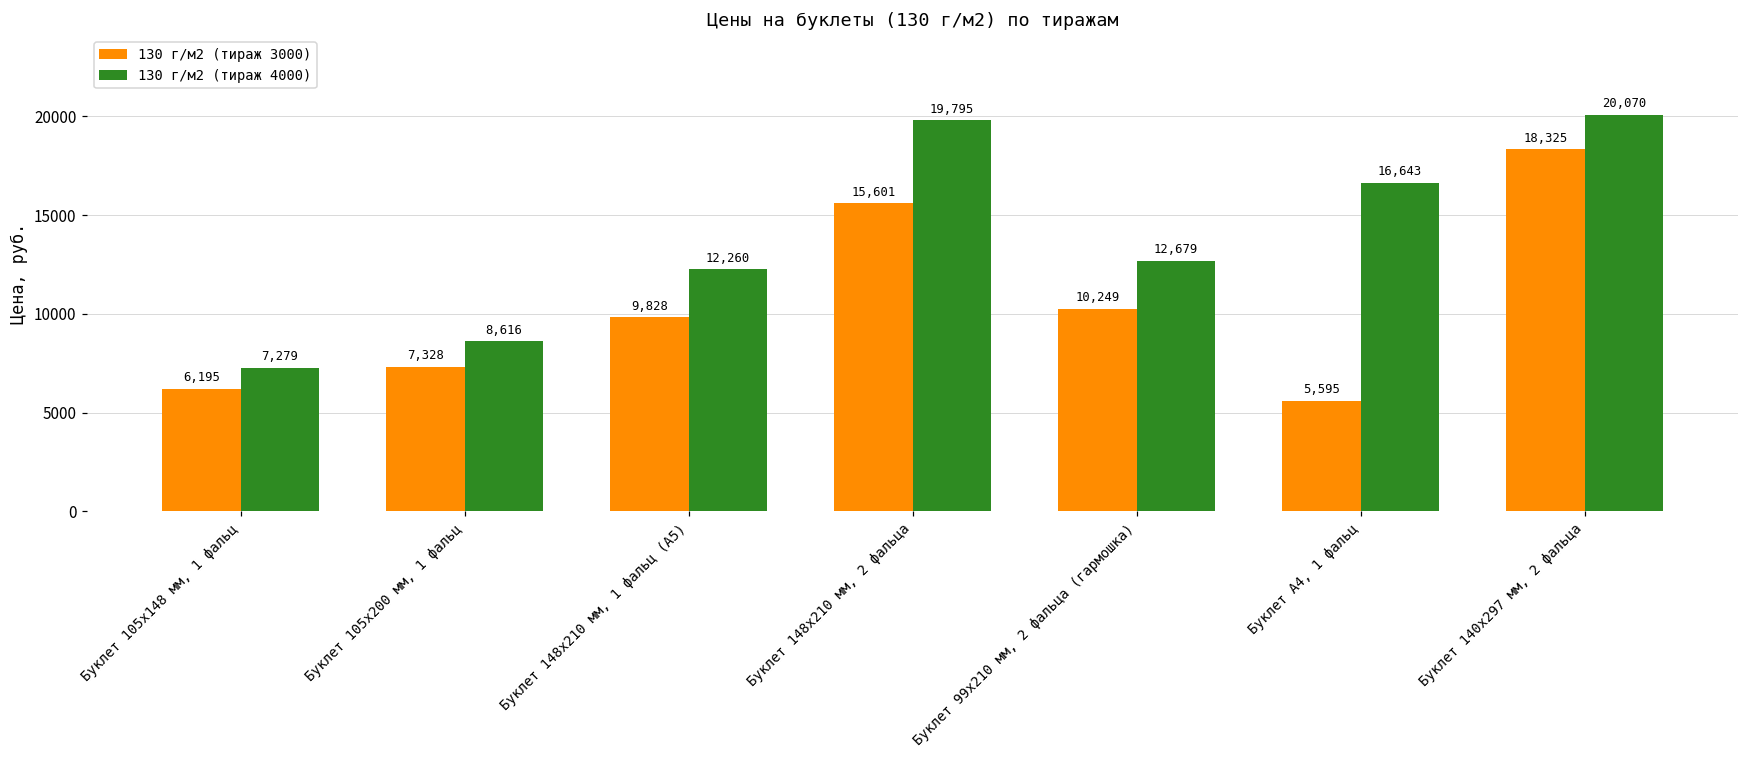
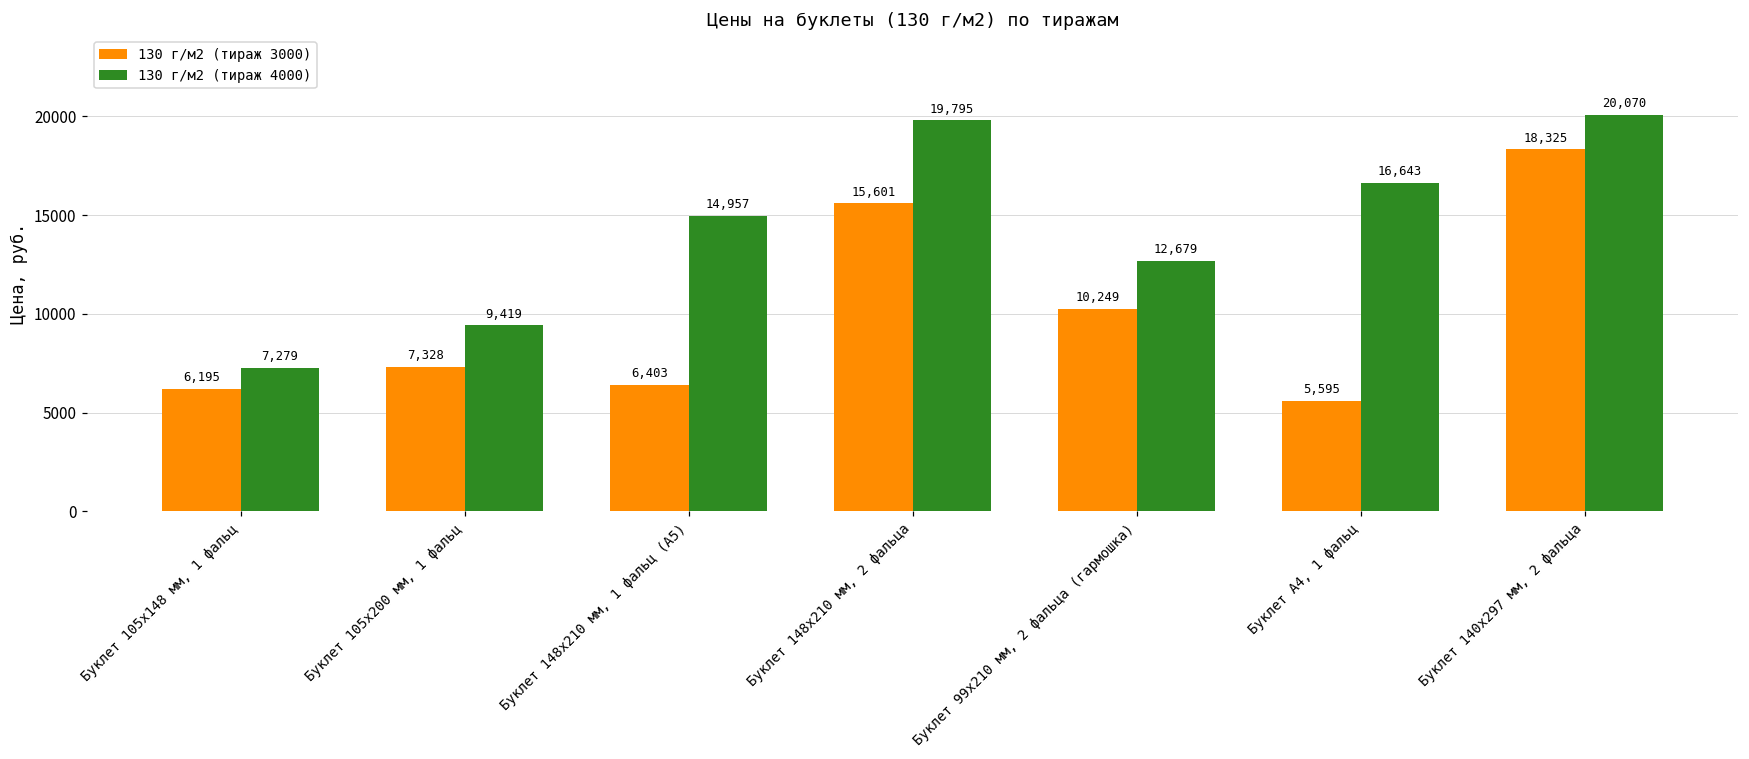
130 г/м2 (тираж 4000), Буклет 105х200 мм, 1 фальц: 8,616 -> 9,419
130 г/м2 (тираж 3000), Буклет 148х210 мм, 1 фальц (А5): 9,828 -> 6,403
130 г/м2 (тираж 4000), Буклет 148х210 мм, 1 фальц (А5): 12,260 -> 14,957
